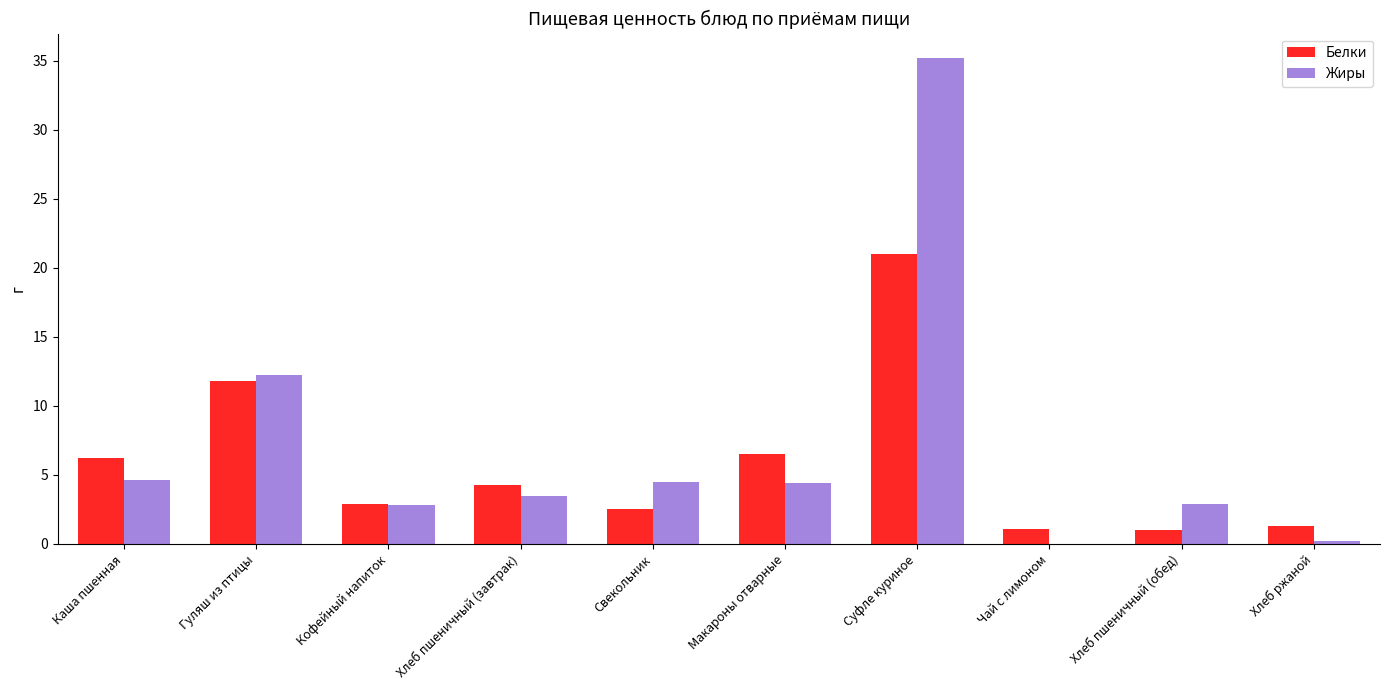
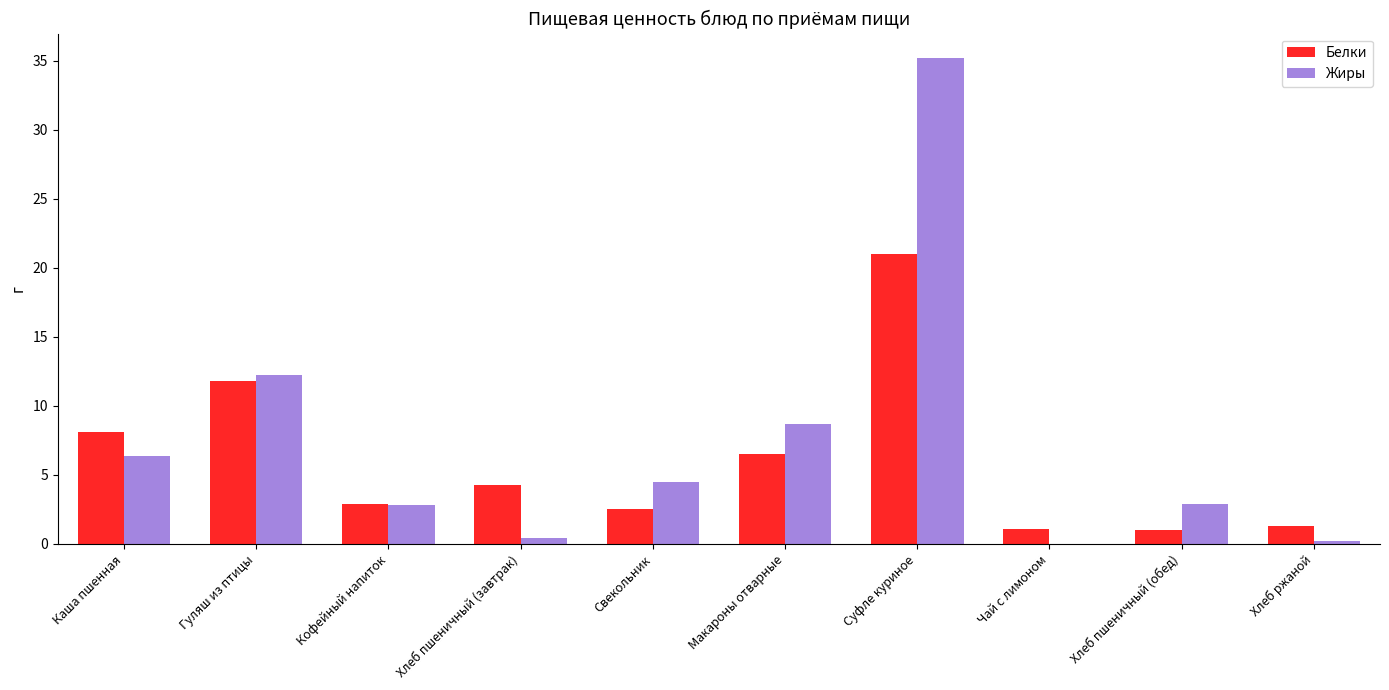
Белки, Каша пшенная: 6.2 -> 8.1
Жиры, Каша пшенная: 4.6 -> 6.4
Жиры, Хлеб пшеничный (завтрак): 3.5 -> 0.4
Жиры, Макароны отварные: 4.4 -> 8.7
